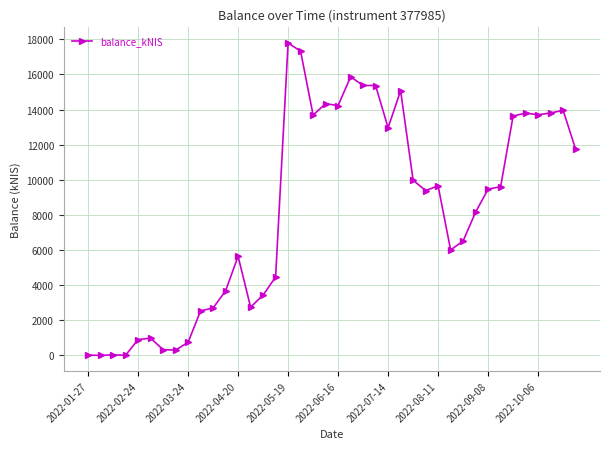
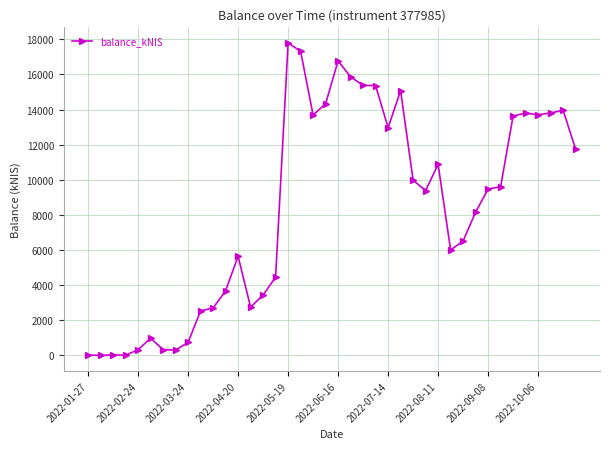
2022-02-24: 900 -> 300
2022-06-16: 14200 -> 16800
2022-08-11: 9700 -> 10900
